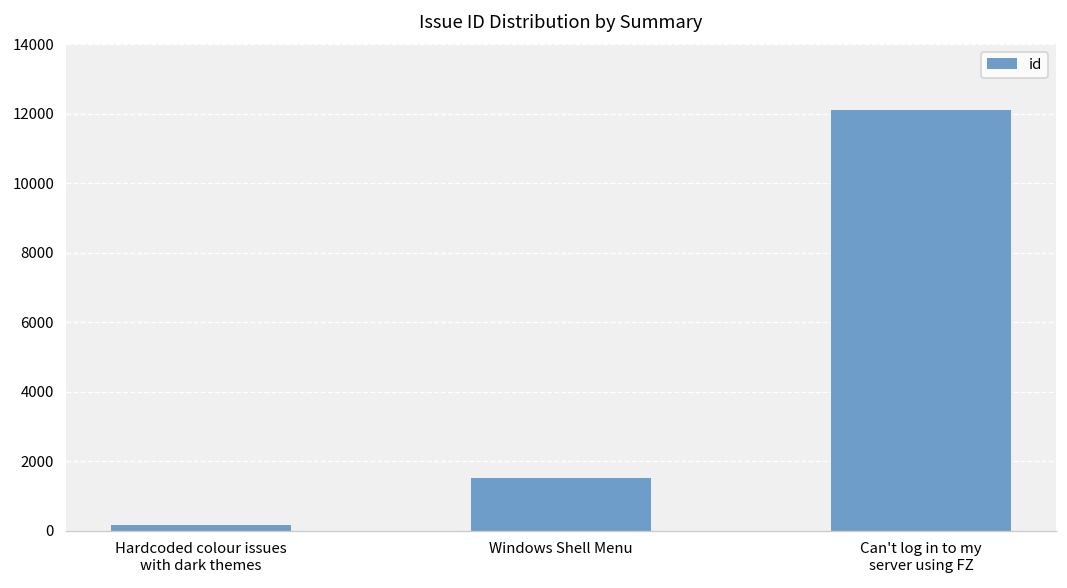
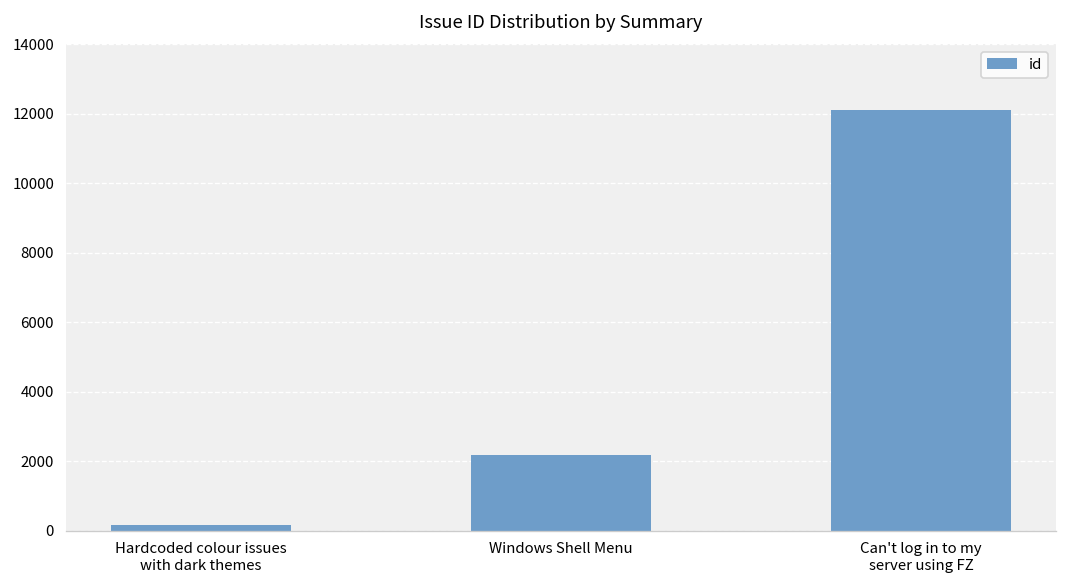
Windows Shell Menu: 1500 -> 2200
